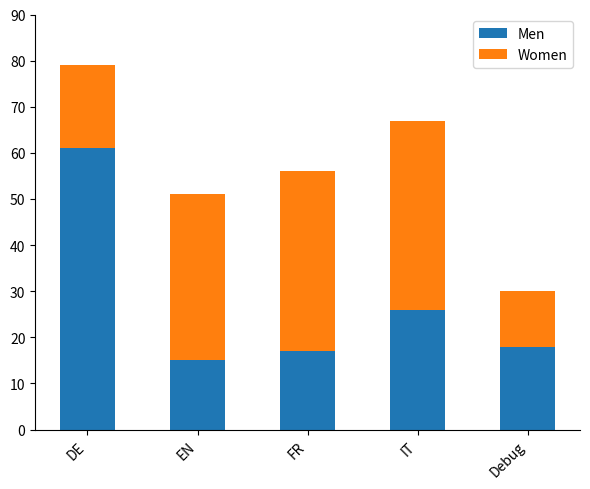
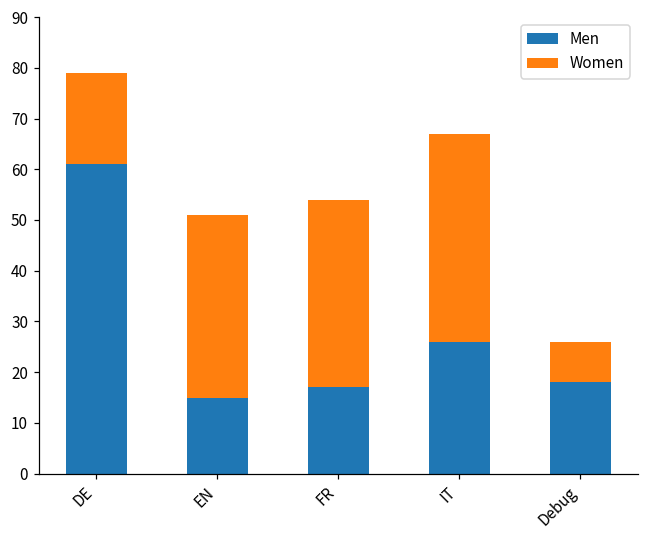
Women, FR: 39 -> 37
Women, Debug: 12 -> 8
